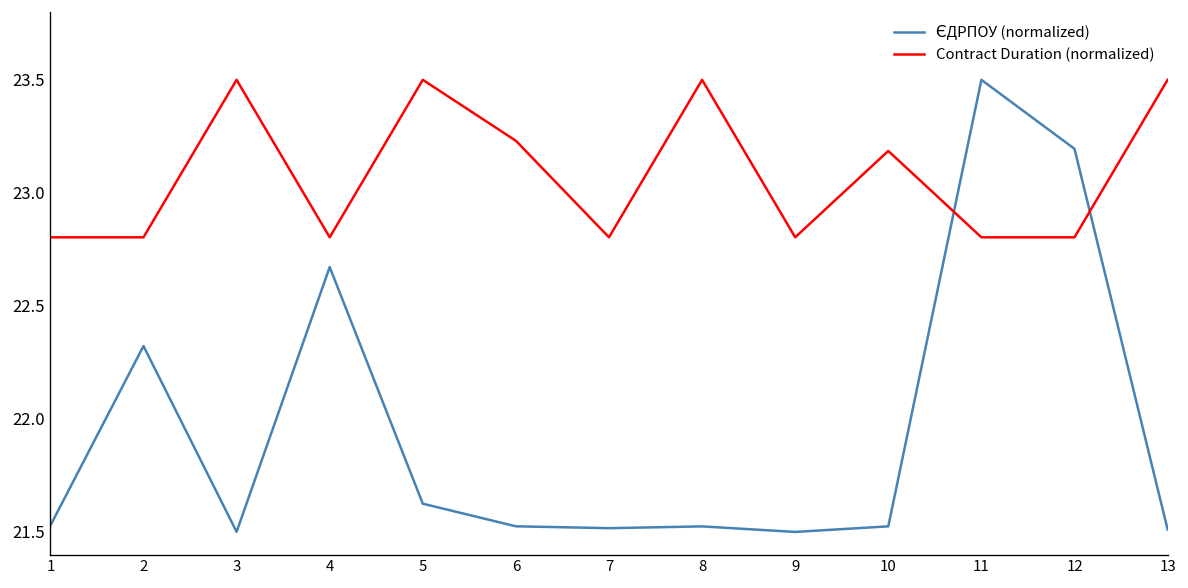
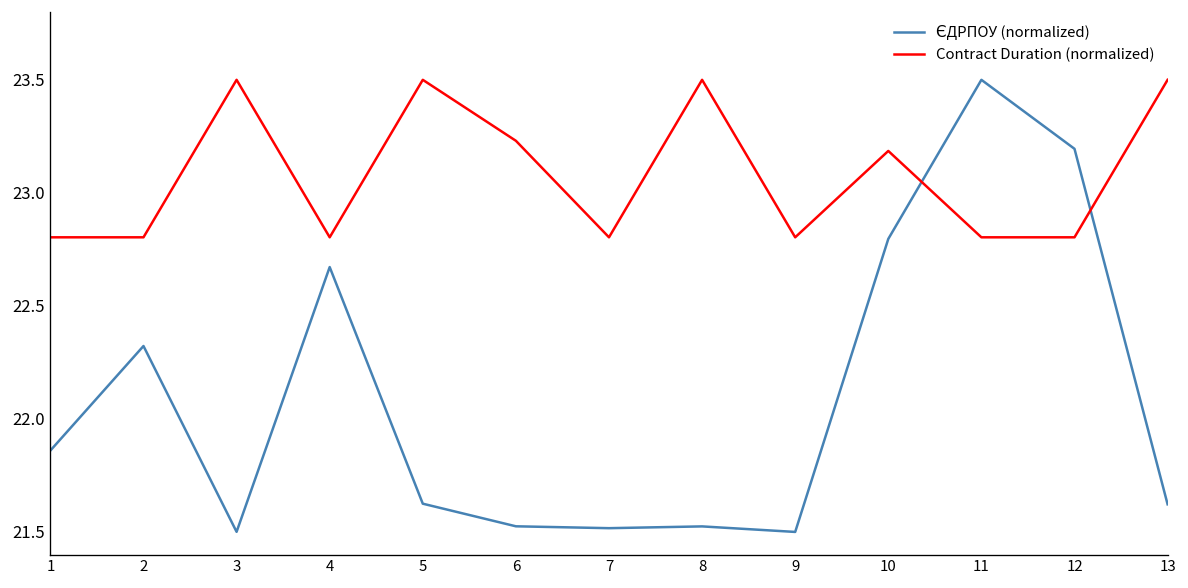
ЄДРПОУ (normalized), 1: 21.53 -> 21.86
ЄДРПОУ (normalized), 10: 21.52 -> 22.80
ЄДРПОУ (normalized), 13: 21.51 -> 21.62
